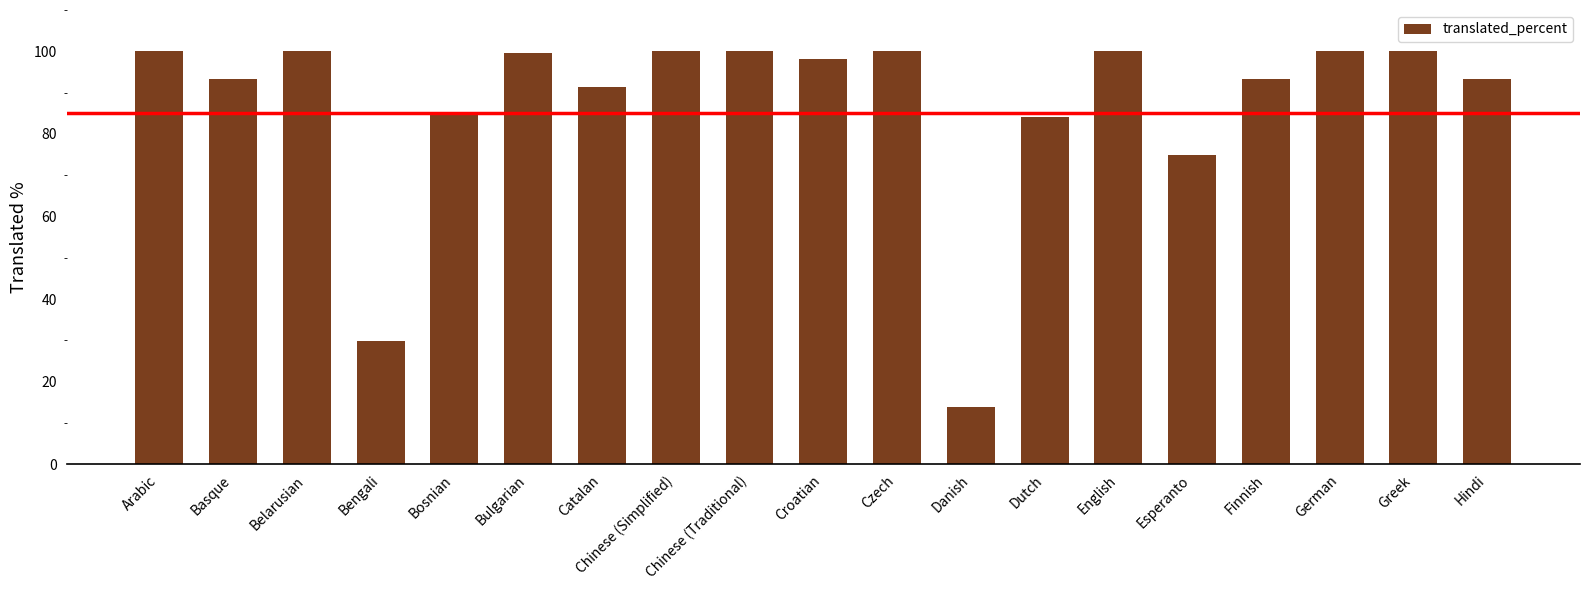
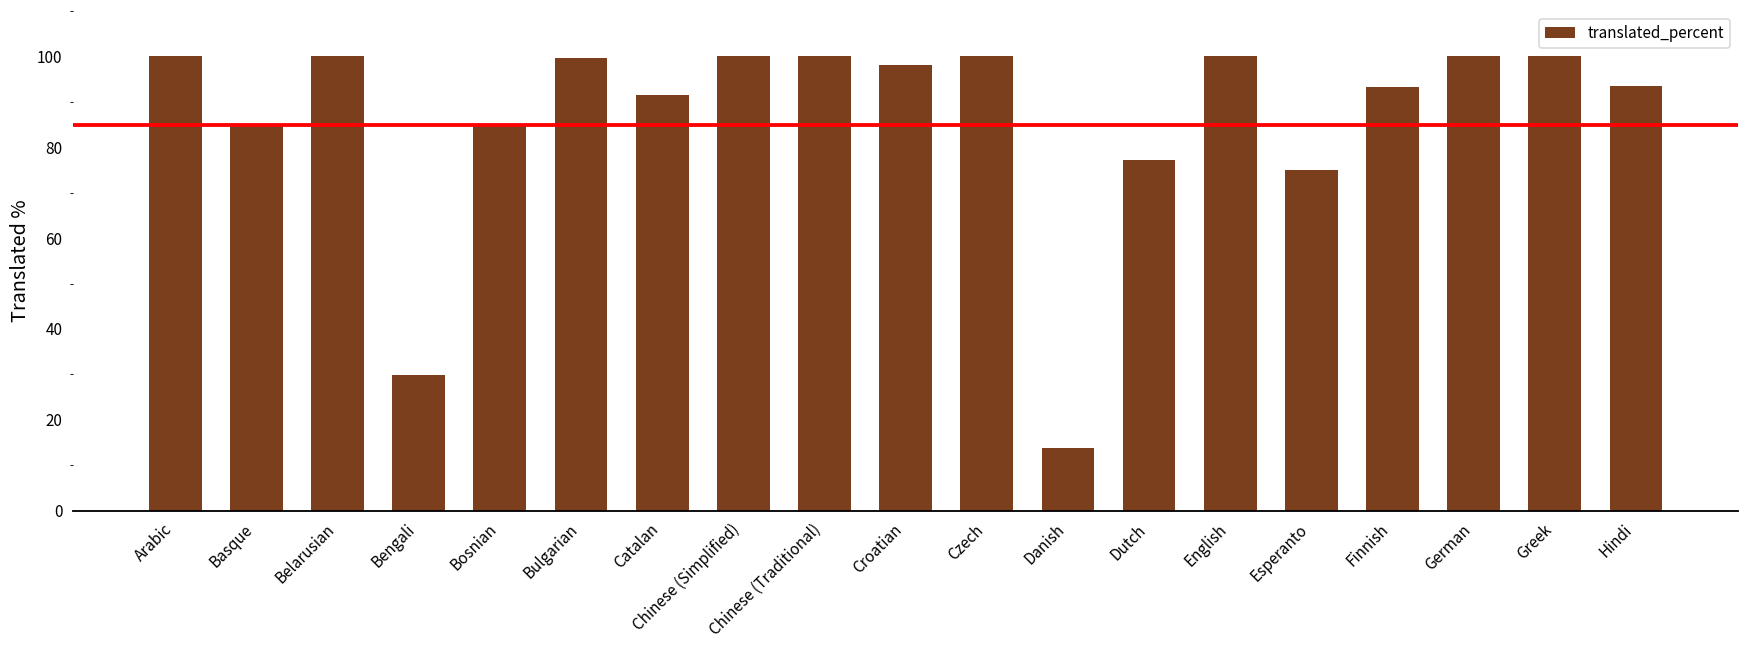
Basque: 93 -> 85
Dutch: 84 -> 77
